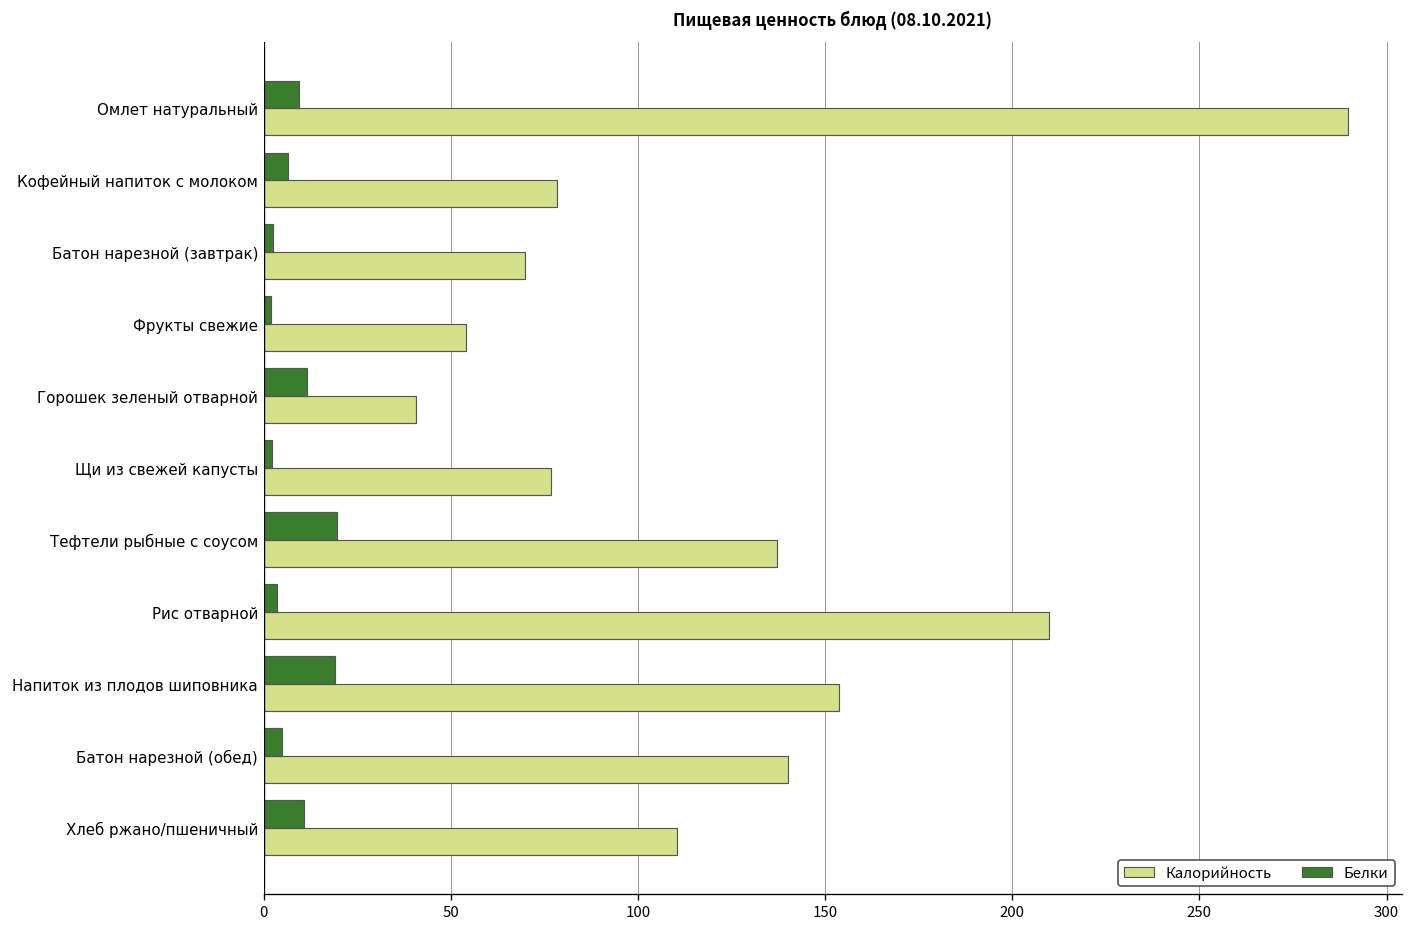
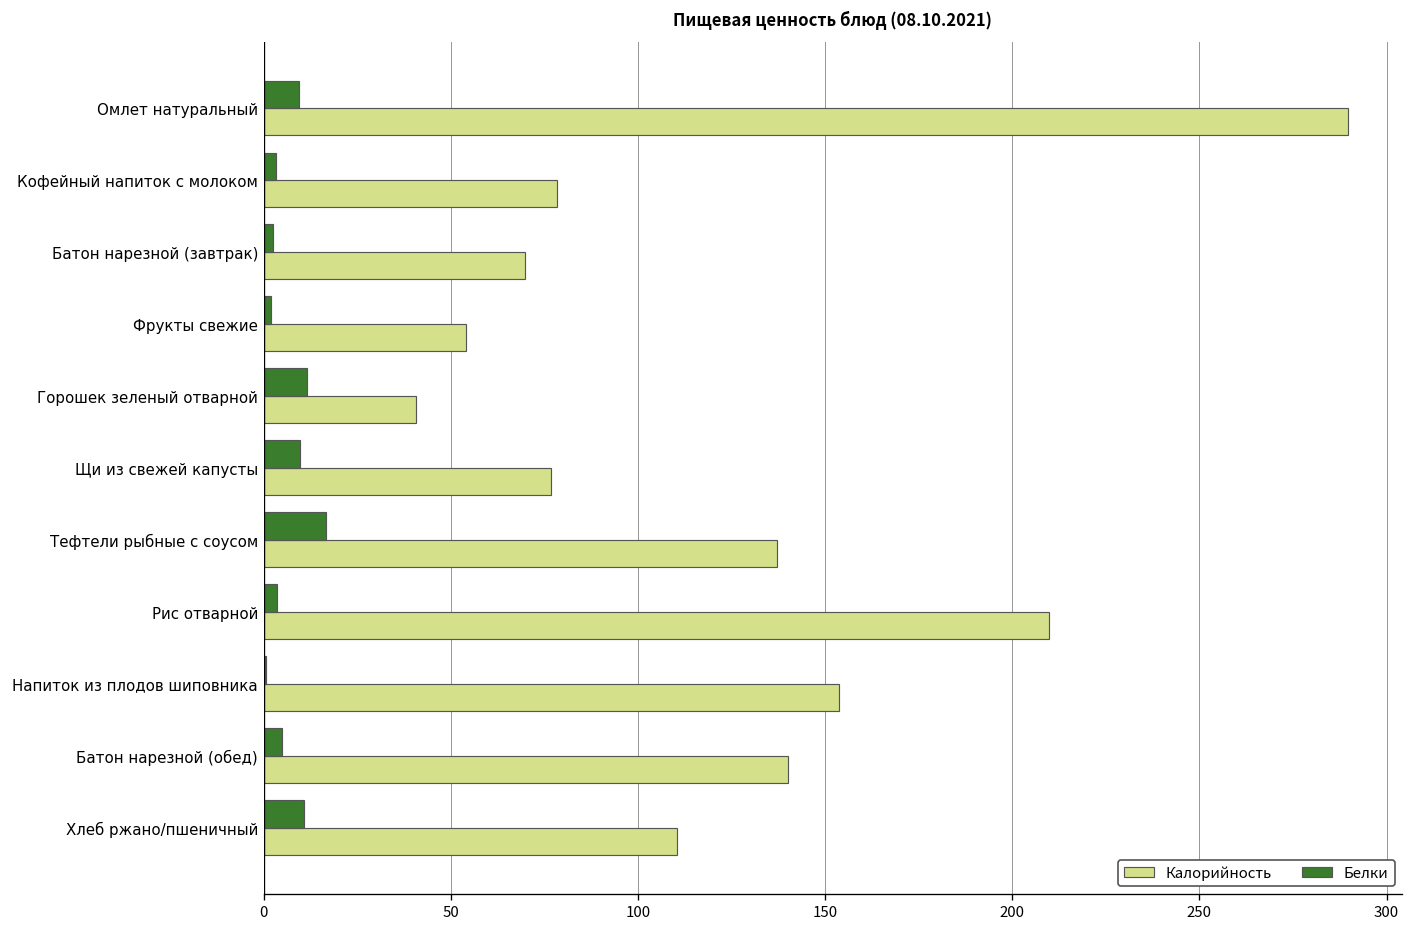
Белки, Кофейный напиток с молоком: 6 -> 3
Белки, Щи из свежей капусты: 2 -> 10
Белки, Тефтели рыбные с соусом: 19 -> 17
Белки, Напиток из плодов шиповника: 19 -> 1
